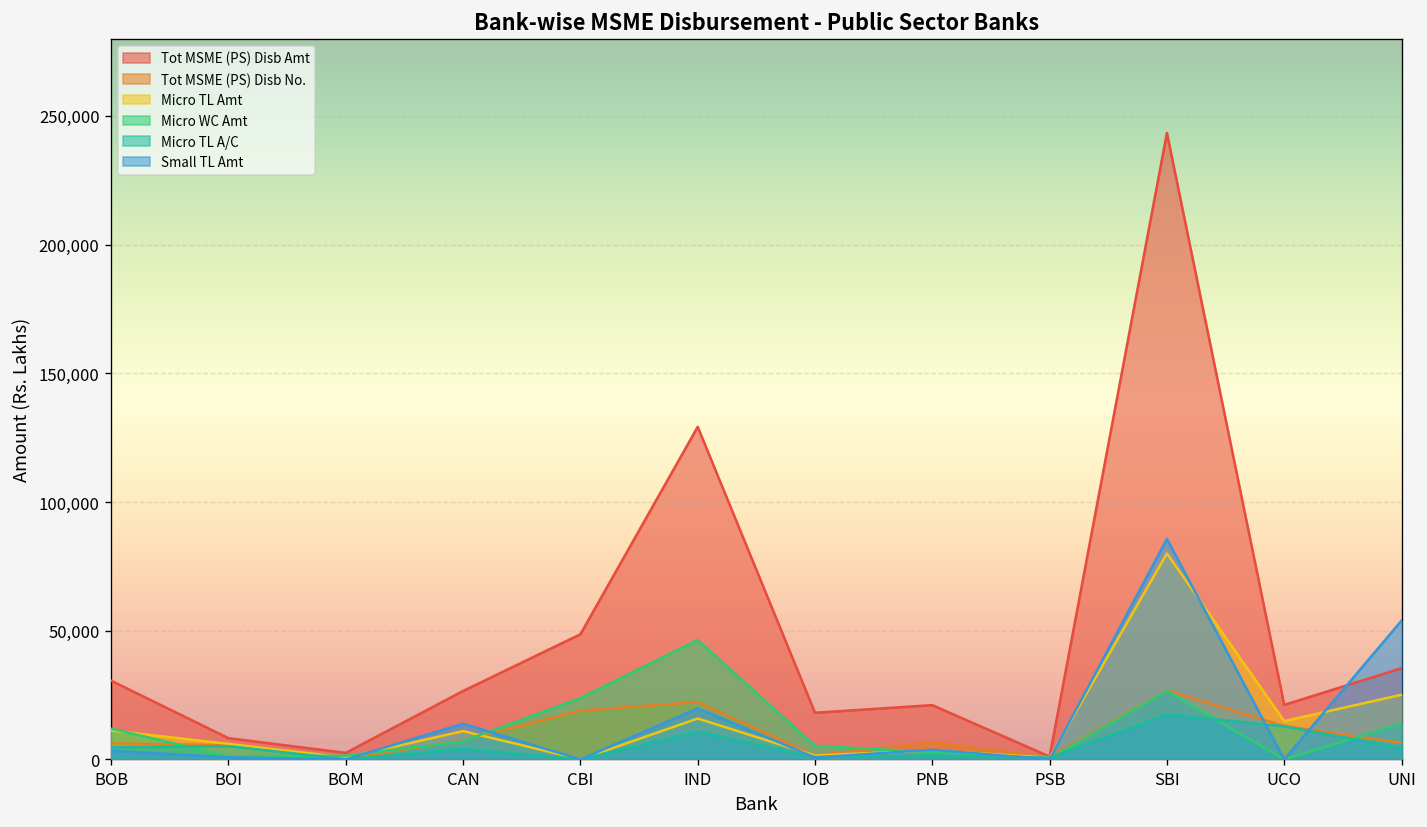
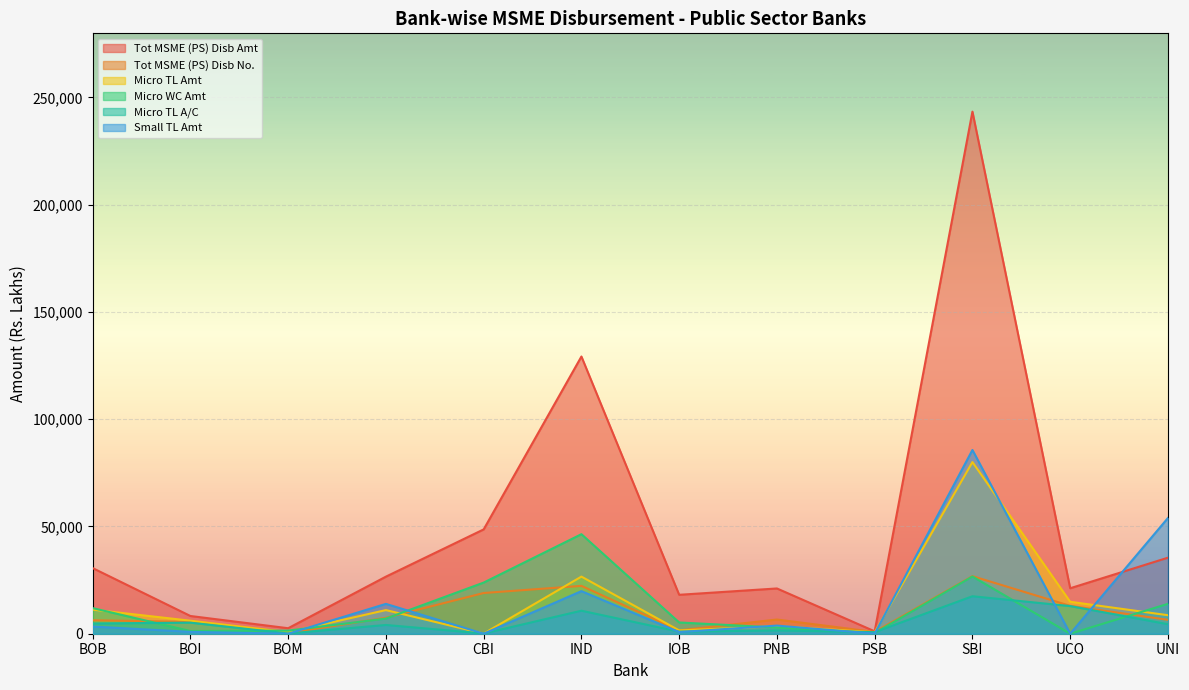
Micro TL Amt, IND: 16,000 -> 27,000
Micro TL Amt, UNI: 25,000 -> 9,000
